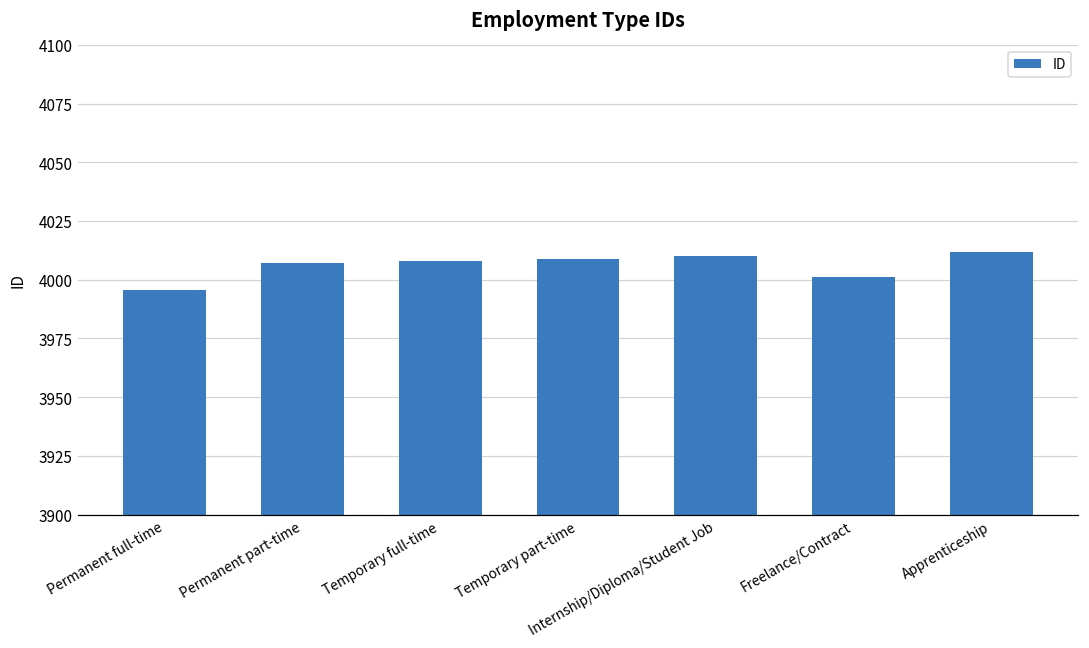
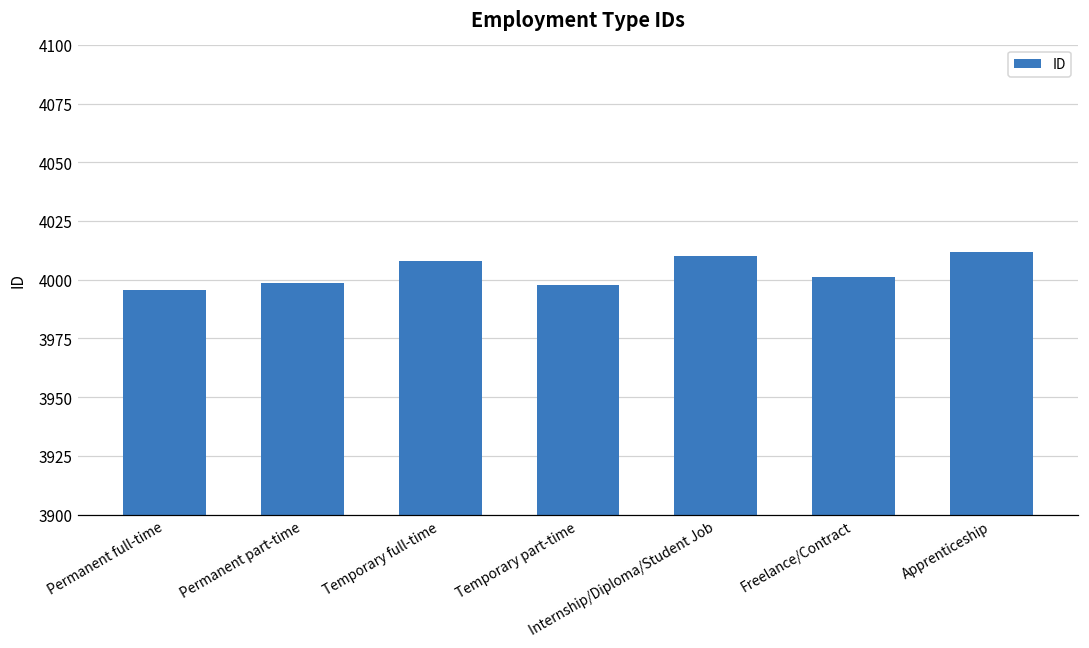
Permanent part-time: 4007 -> 3999
Temporary part-time: 4009 -> 3998
